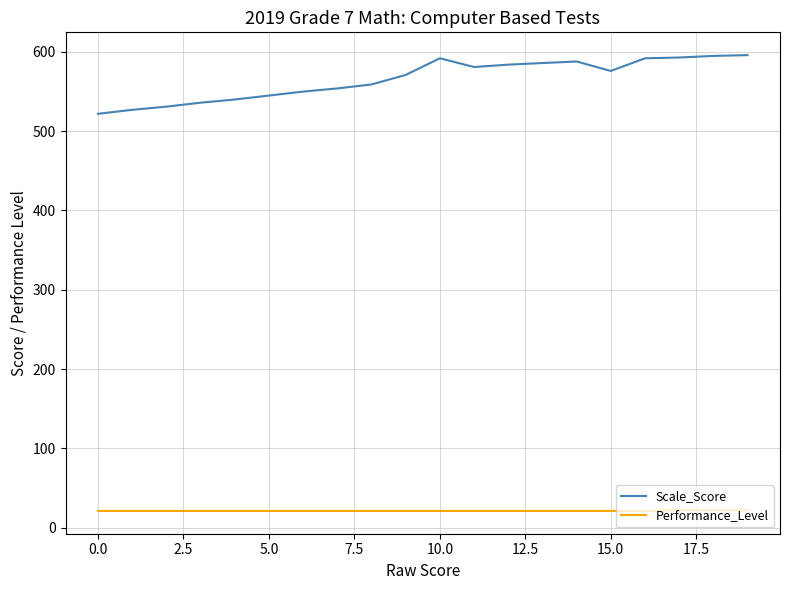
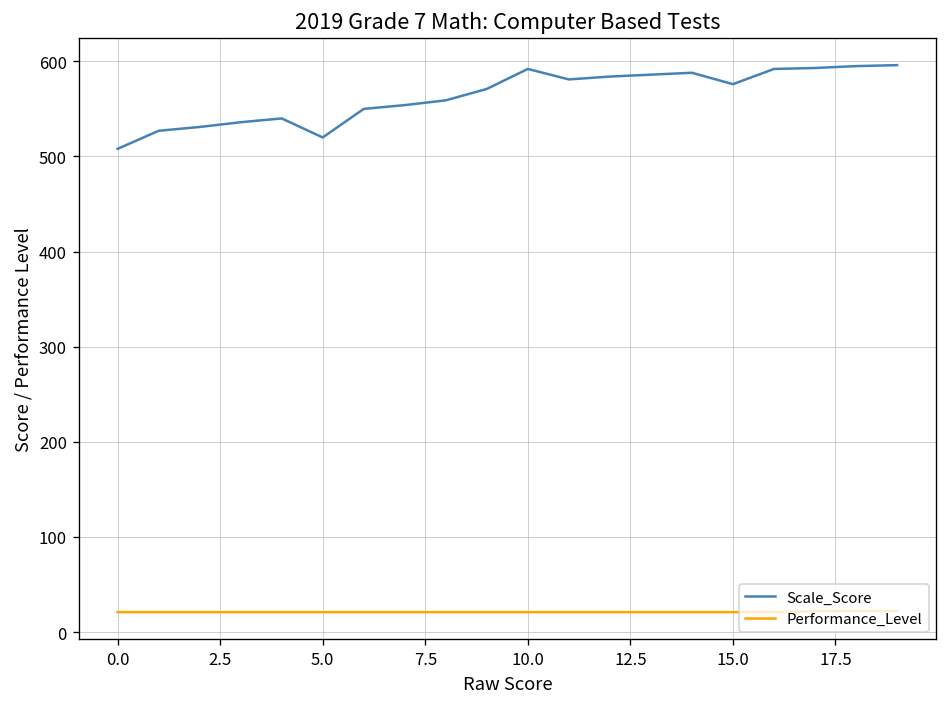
Scale_Score, 0.0: 520 -> 510
Scale_Score, 5.0: 550 -> 520
